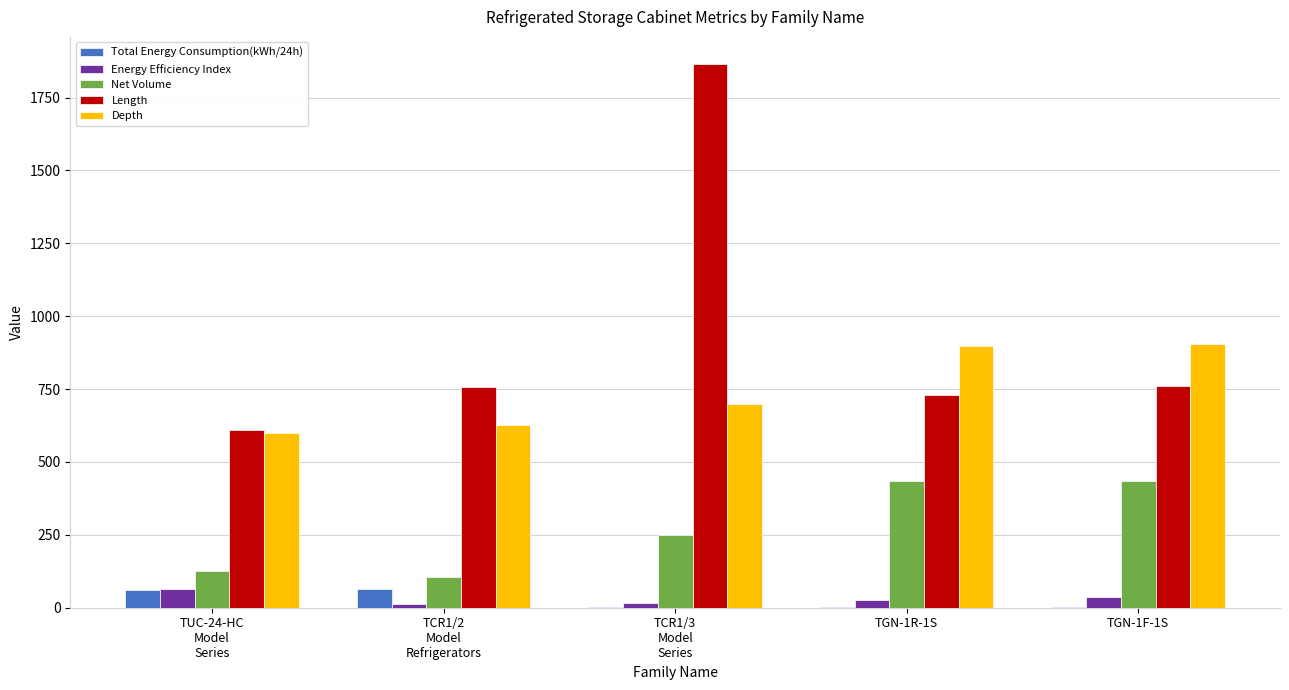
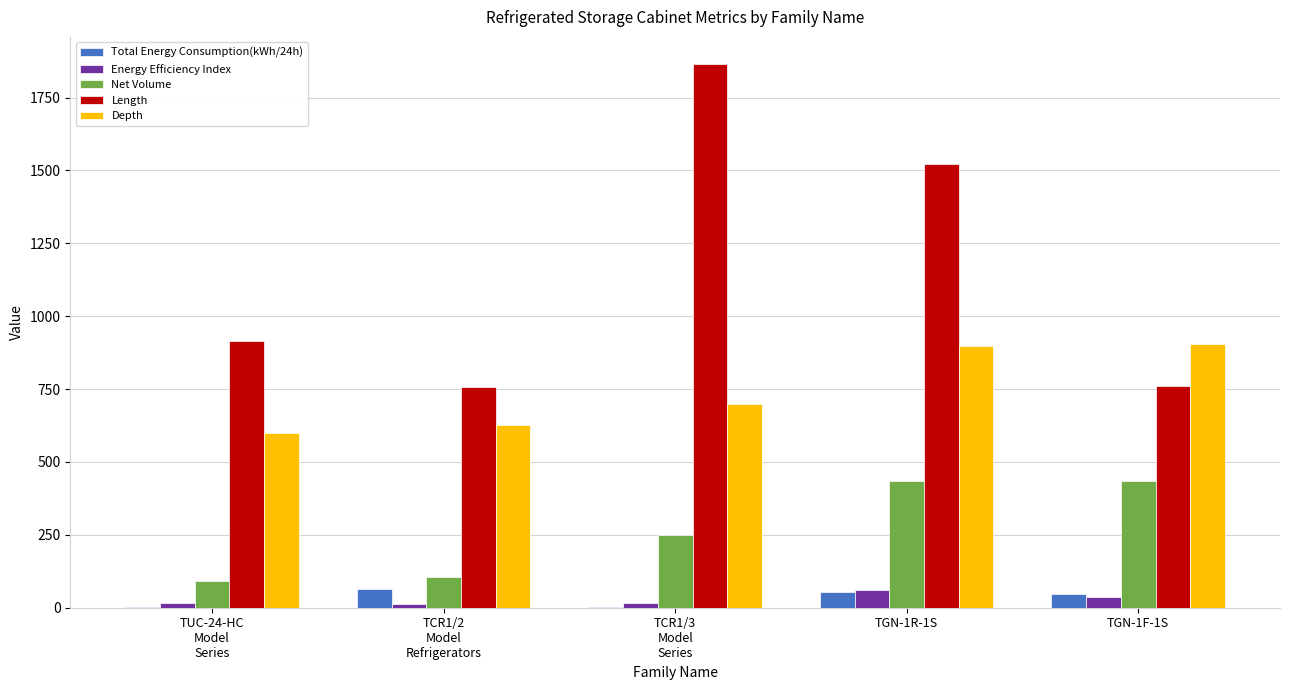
Total Energy Consumption(kWh/24h), TUC-24-HC Model Series: 60 -> 0
Energy Efficiency Index, TUC-24-HC Model Series: 60 -> 20
Net Volume, TUC-24-HC Model Series: 130 -> 90
Length, TUC-24-HC Model Series: 610 -> 920
Total Energy Consumption(kWh/24h), TGN-1R-1S: 0 -> 60
Energy Efficiency Index, TGN-1R-1S: 20 -> 60
Length, TGN-1R-1S: 730 -> 1520
Total Energy Consumption(kWh/24h), TGN-1F-1S: 0 -> 50
